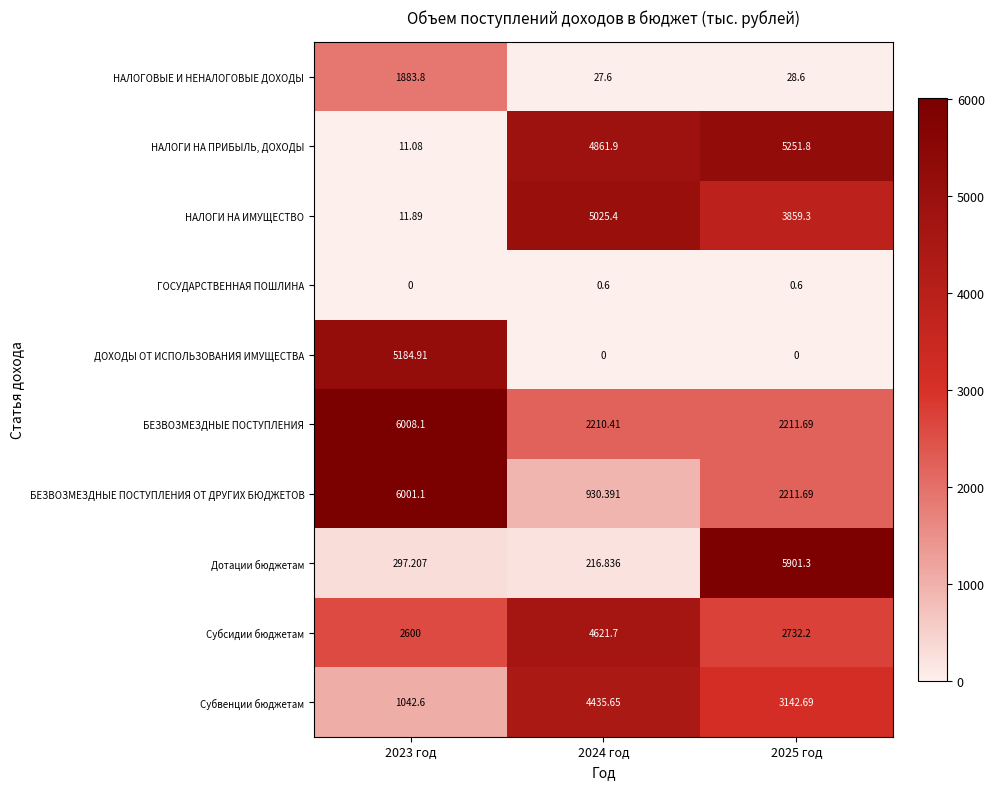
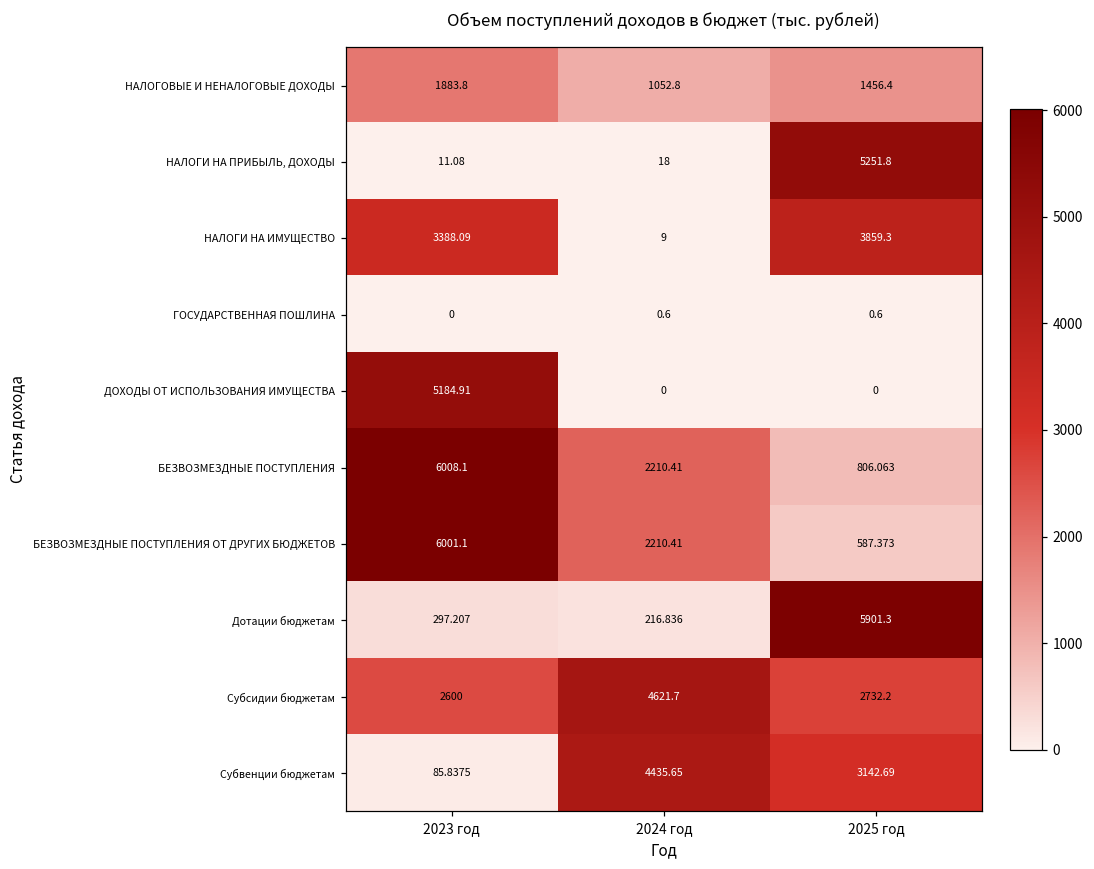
НАЛОГОВЫЕ И НЕНАЛОГОВЫЕ ДОХОДЫ, 2024 год: 27.6 -> 1052.8
НАЛОГОВЫЕ И НЕНАЛОГОВЫЕ ДОХОДЫ, 2025 год: 28.6 -> 1456.4
НАЛОГИ НА ПРИБЫЛЬ, ДОХОДЫ, 2024 год: 4861.9 -> 18
НАЛОГИ НА ИМУЩЕСТВО, 2023 год: 11.89 -> 3388.09
НАЛОГИ НА ИМУЩЕСТВО, 2024 год: 5025.4 -> 9
БЕЗВОЗМЕЗДНЫЕ ПОСТУПЛЕНИЯ, 2025 год: 2211.69 -> 806.063
БЕЗВОЗМЕЗДНЫЕ ПОСТУПЛЕНИЯ ОТ ДРУГИХ БЮДЖЕТОВ, 2024 год: 930.391 -> 2210.41
БЕЗВОЗМЕЗДНЫЕ ПОСТУПЛЕНИЯ ОТ ДРУГИХ БЮДЖЕТОВ, 2025 год: 2211.69 -> 587.373
Субвенции бюджетам, 2023 год: 1042.6 -> 85.8375
